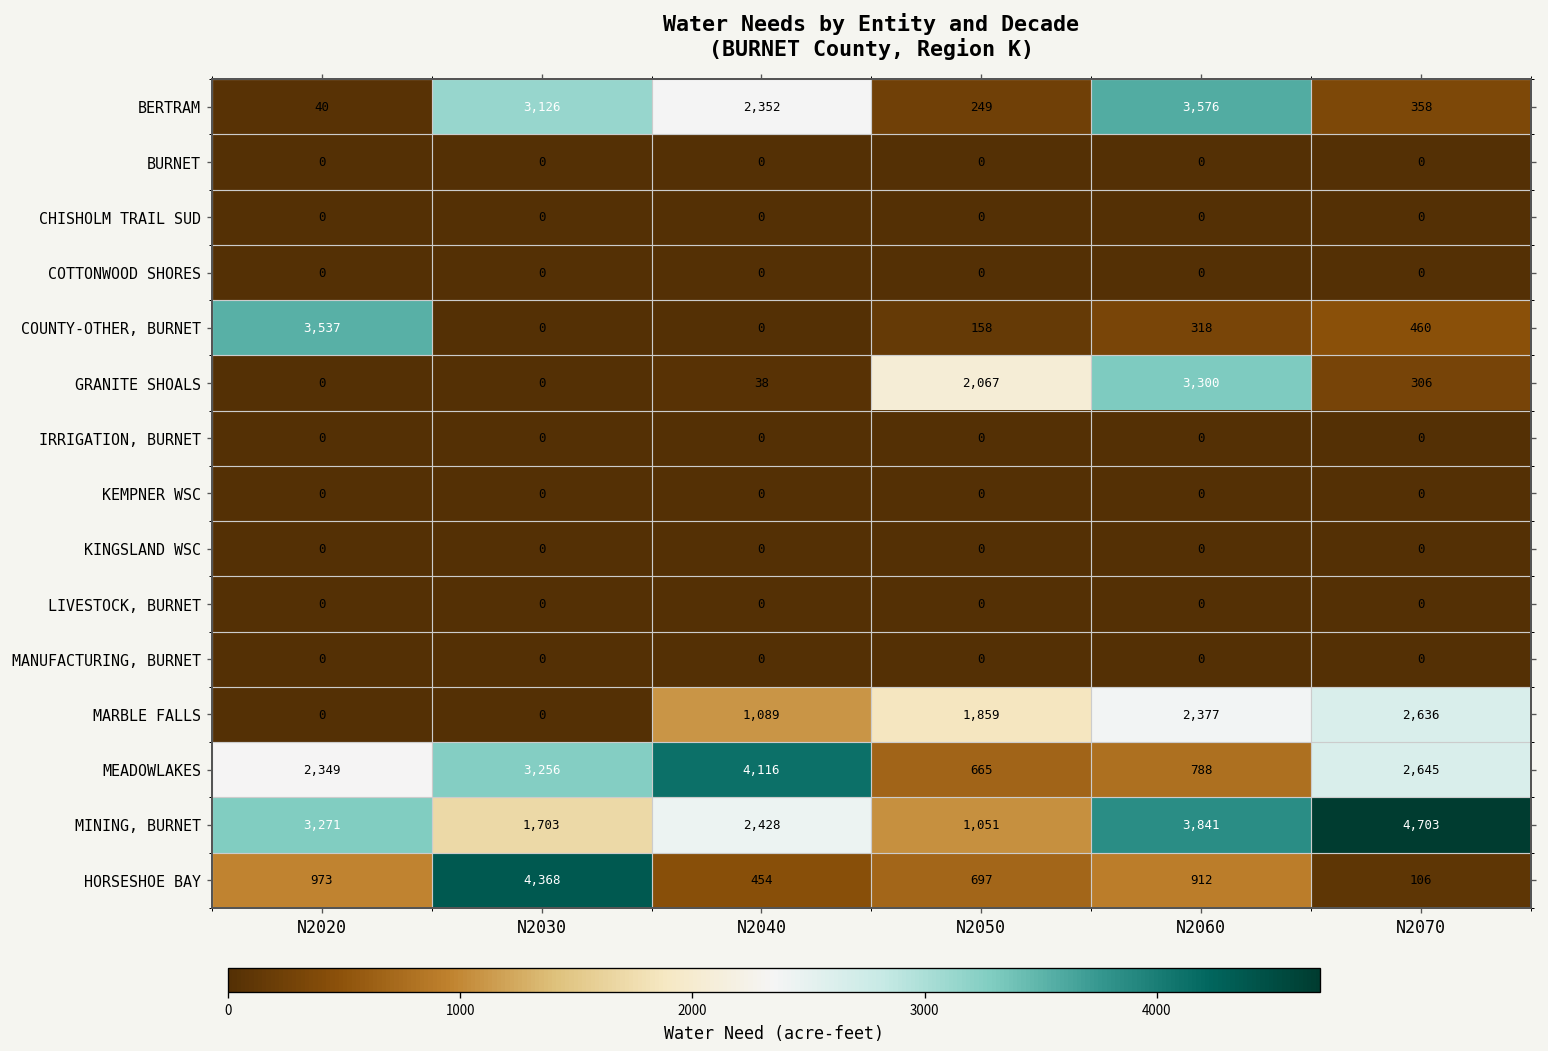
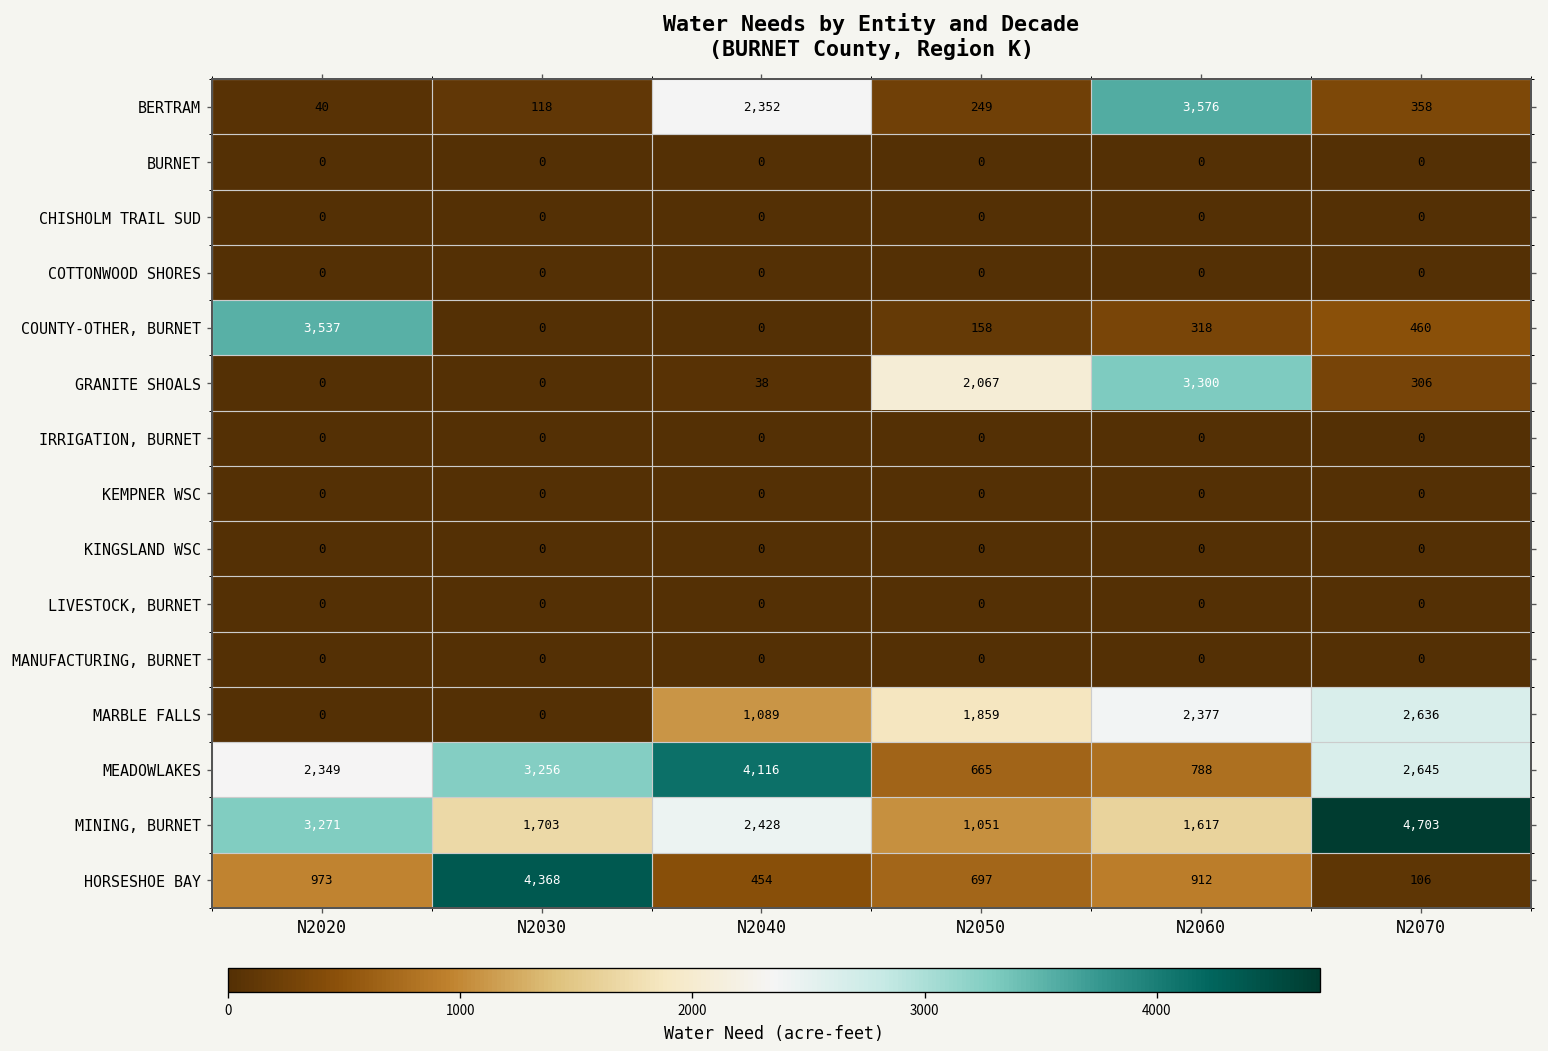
BERTRAM, N2030: 3,126 -> 118
MINING, BURNET, N2060: 3,841 -> 1,617
